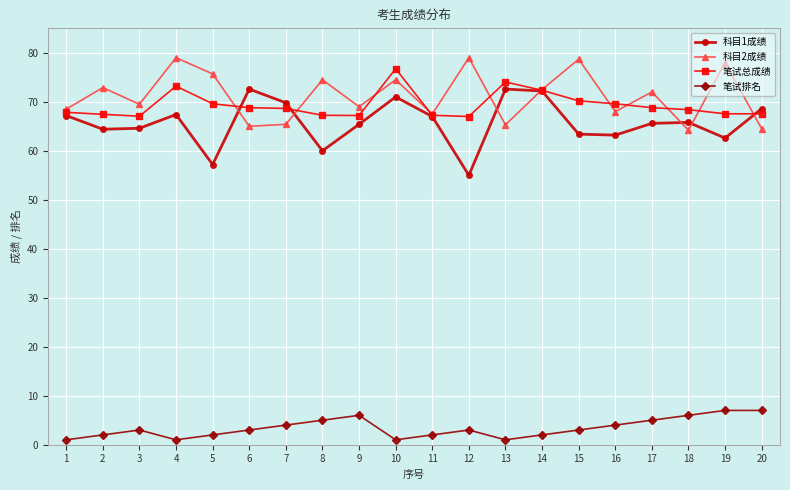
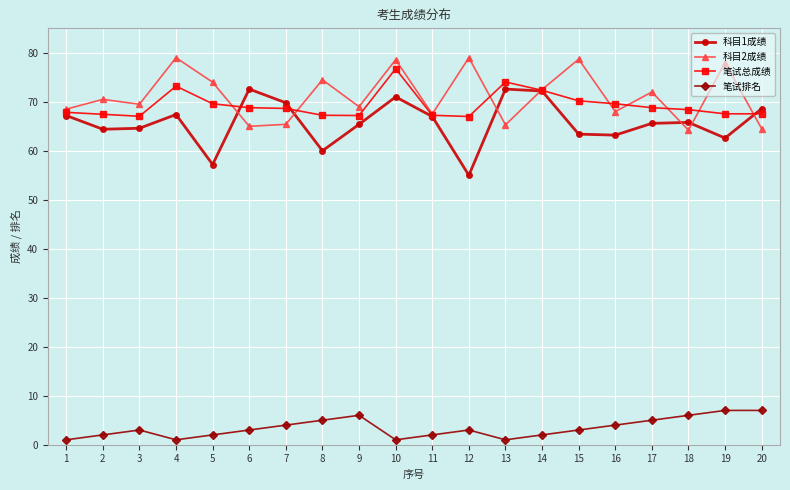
科目2成绩, 2: 73 -> 71
科目2成绩, 5: 76 -> 74
科目2成绩, 10: 75 -> 79
